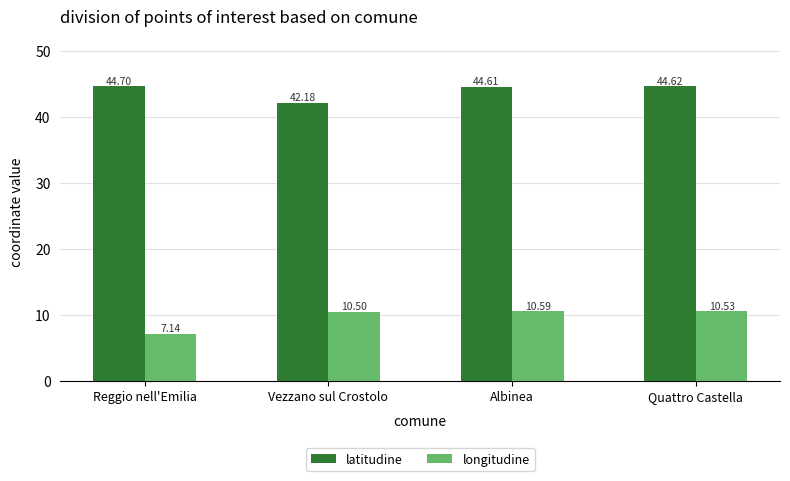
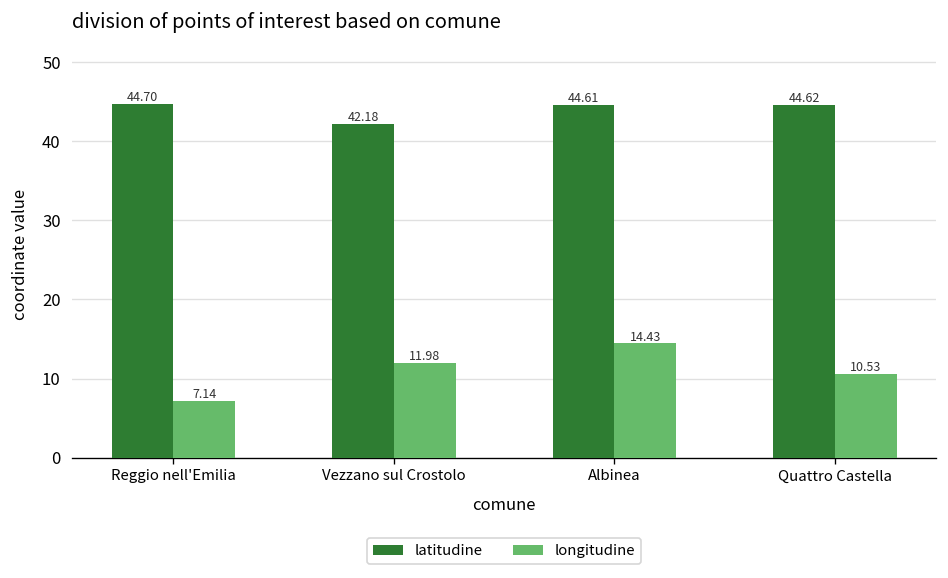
longitudine, Vezzano sul Crostolo: 10.50 -> 11.98
longitudine, Albinea: 10.59 -> 14.43
